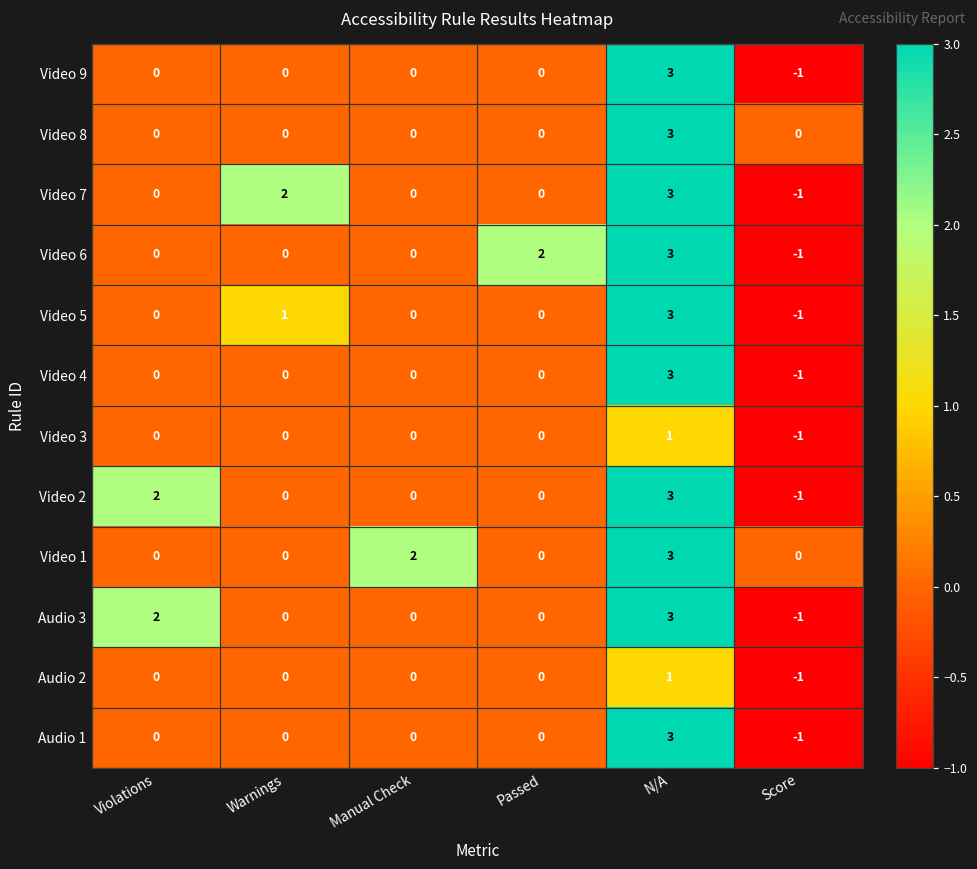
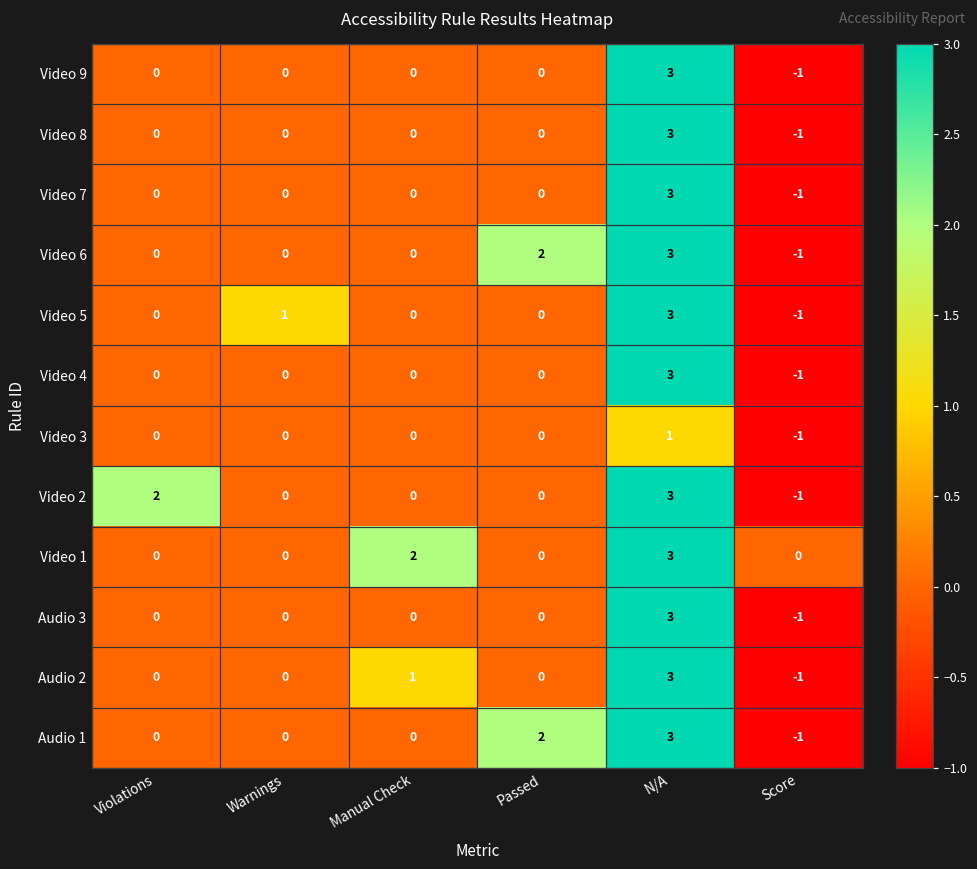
Video 8, Score: 0 -> -1
Video 7, Warnings: 2 -> 0
Audio 3, Violations: 2 -> 0
Audio 2, Manual Check: 0 -> 1
Audio 2, N/A: 1 -> 3
Audio 1, Passed: 0 -> 2
